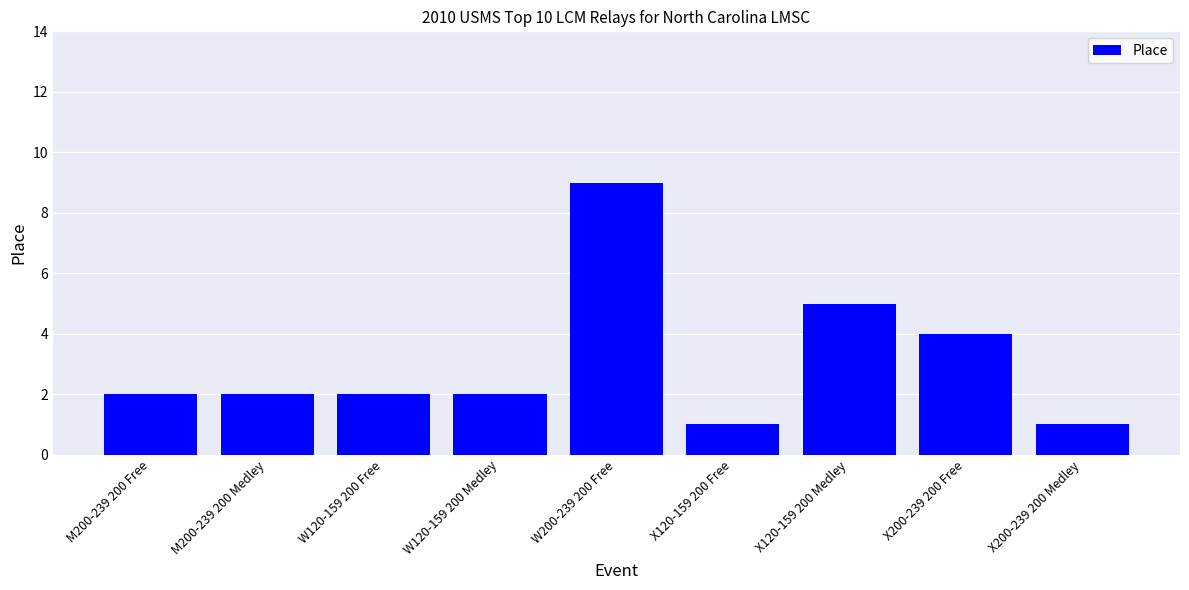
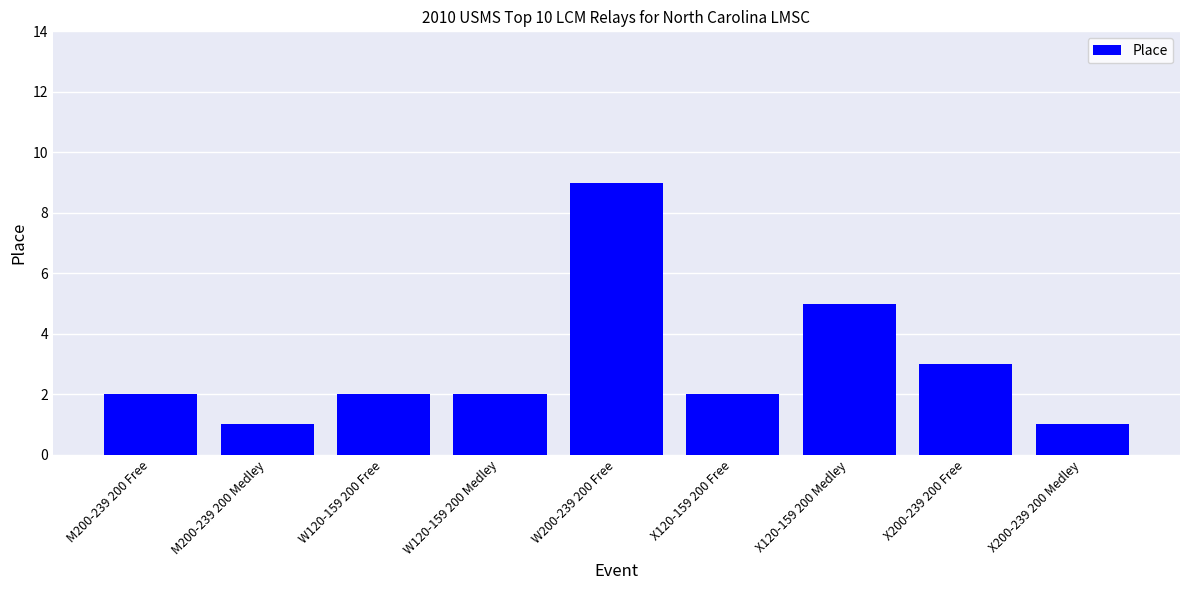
M200-239 200 Medley: 2 -> 1
X120-159 200 Free: 1 -> 2
X200-239 200 Free: 4 -> 3
